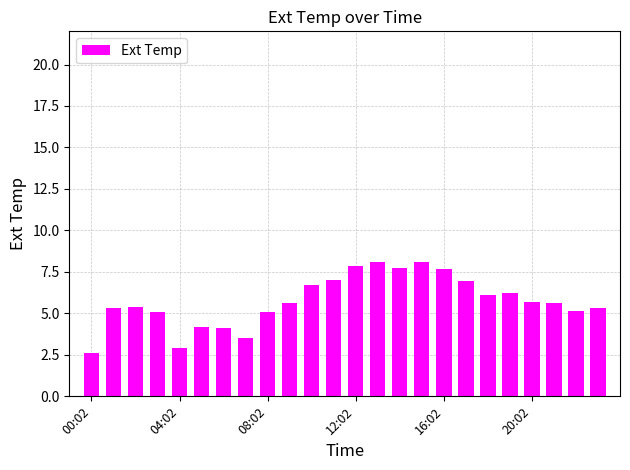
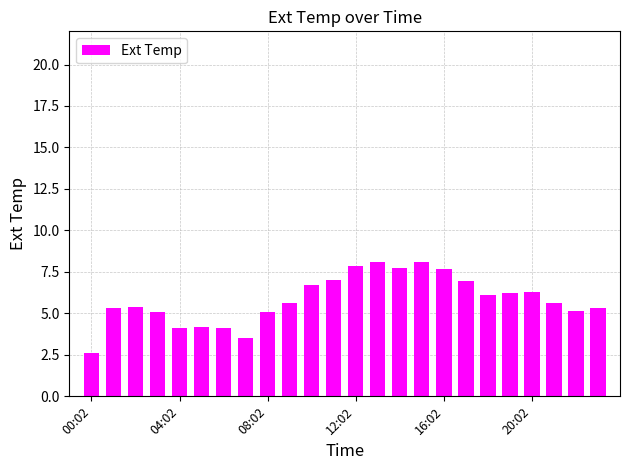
04:02: 2.9 -> 4.1
20:02: 5.7 -> 6.3
